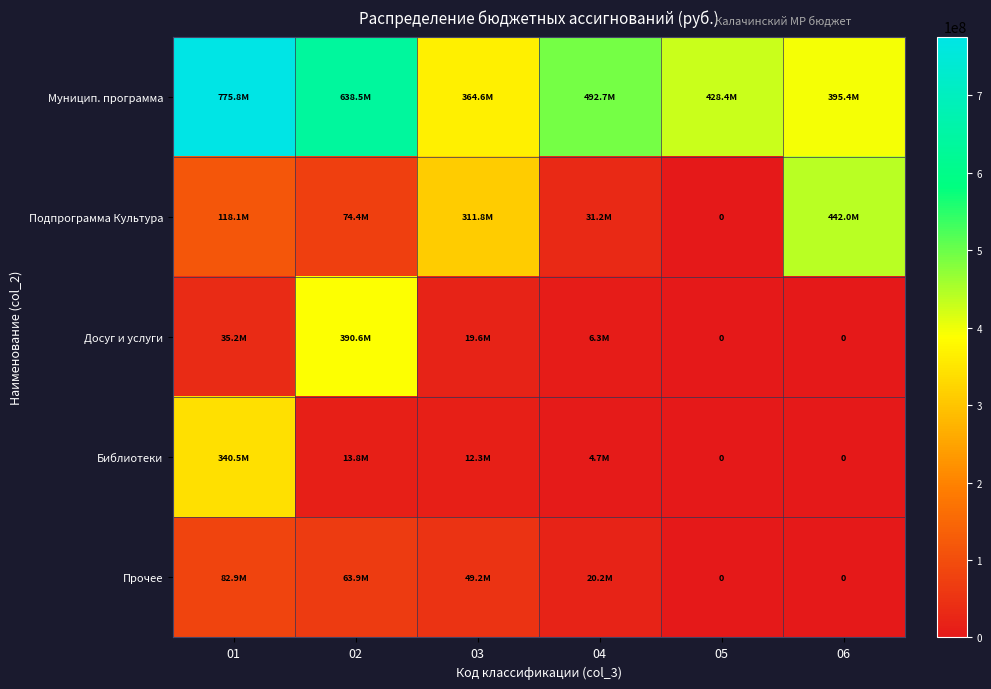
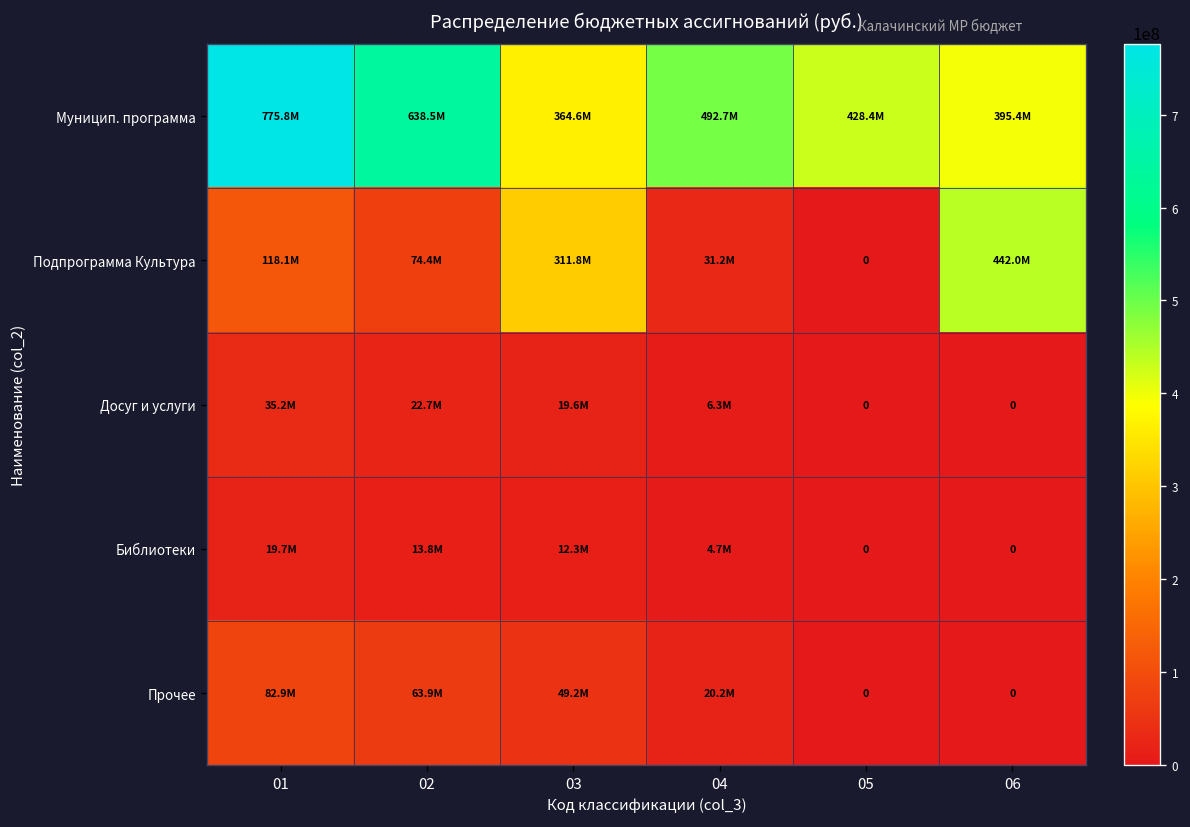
Досуг и услуги, 02: 390.6M -> 22.7M
Библиотеки, 01: 340.5M -> 19.7M
